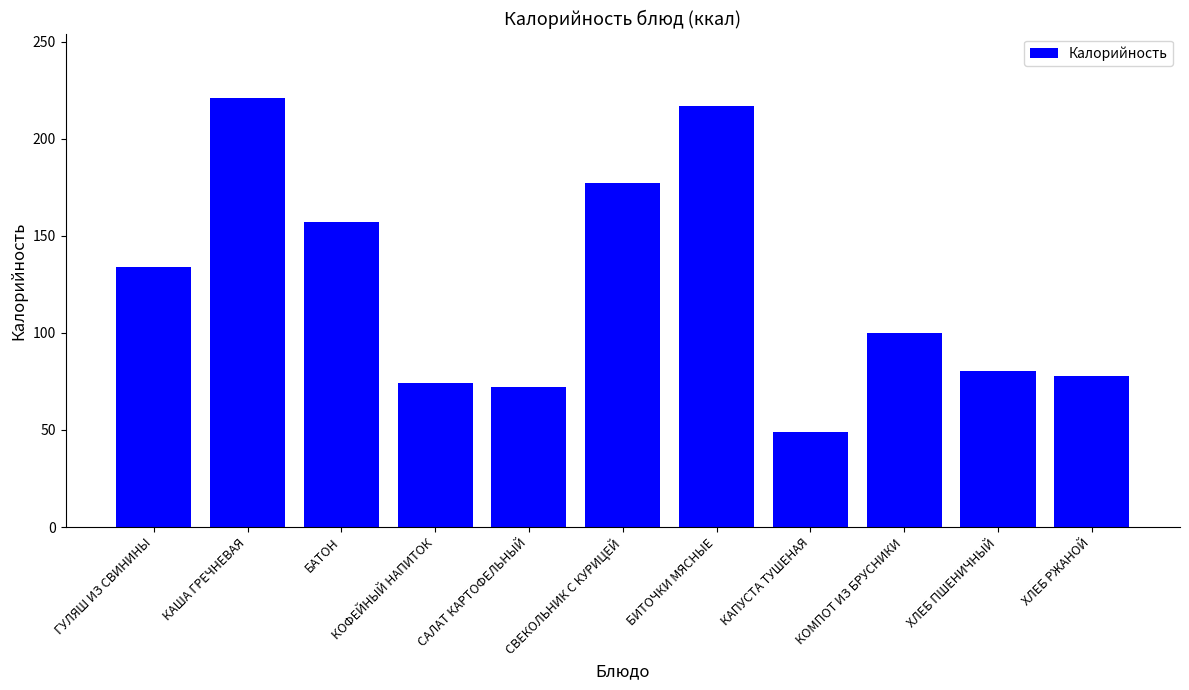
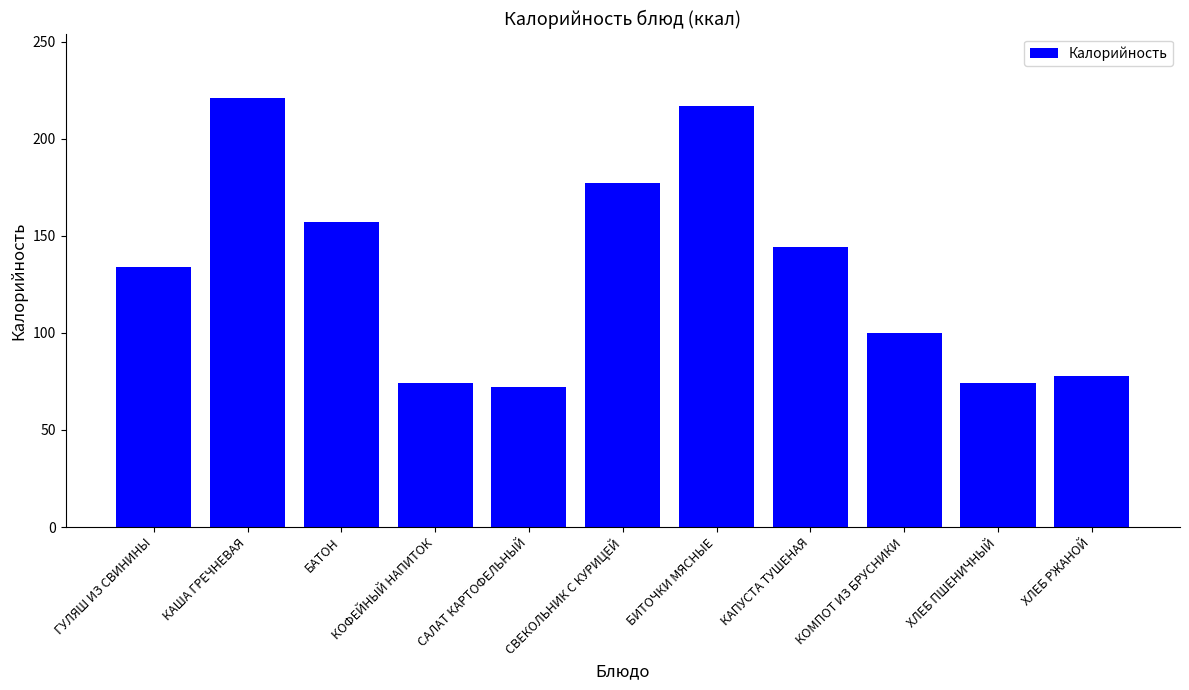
КАПУСТА ТУШЕНАЯ: 49 -> 144
ХЛЕБ ПШЕНИЧНЫЙ: 80 -> 74
